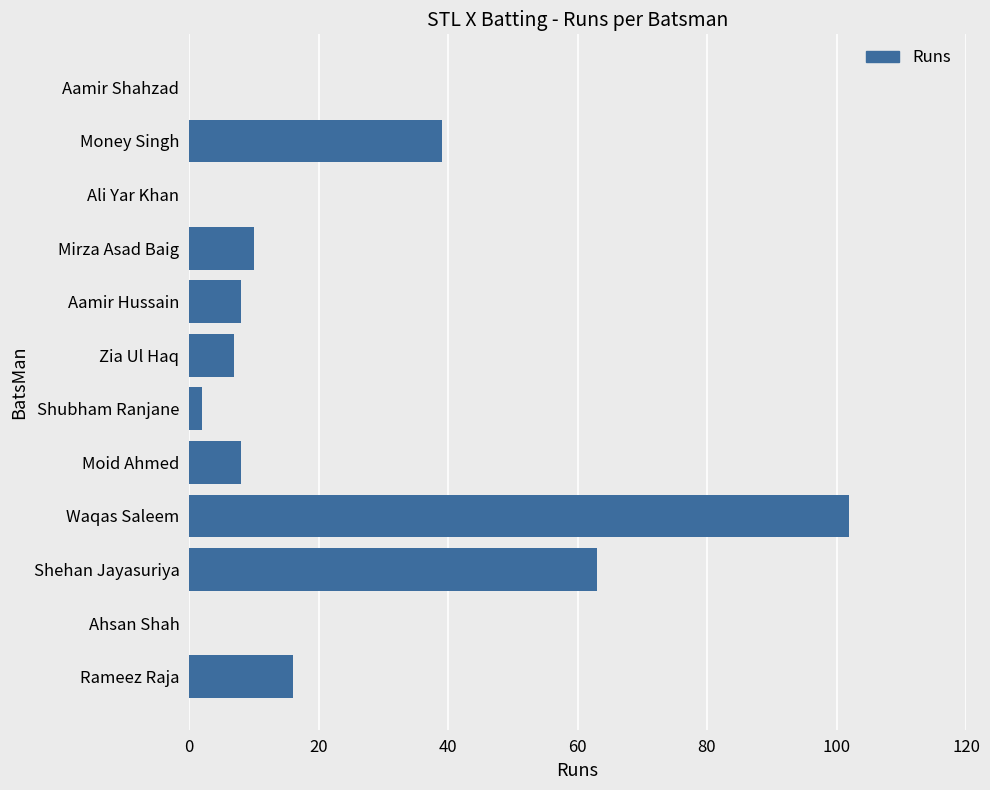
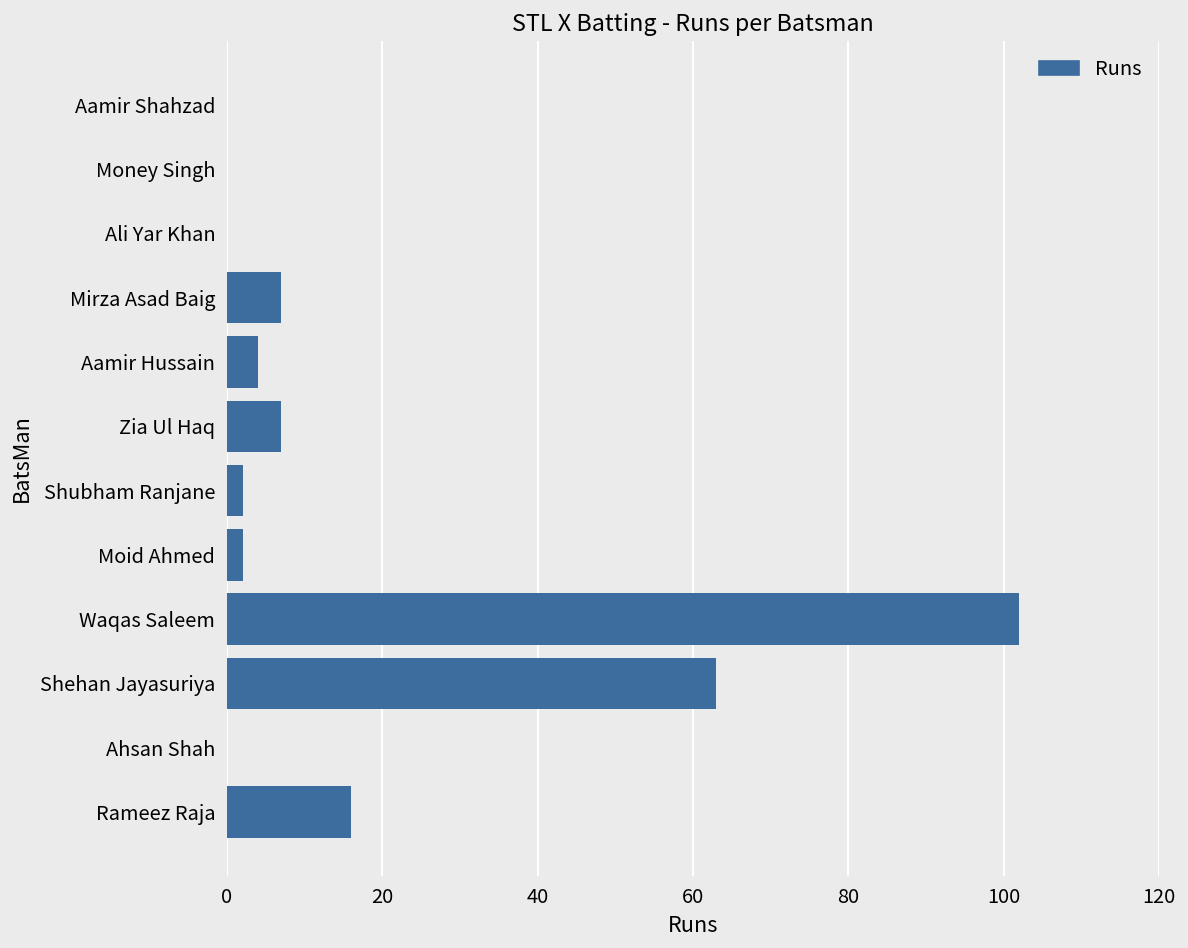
Money Singh: 39 -> 0
Mirza Asad Baig: 10 -> 7
Aamir Hussain: 8 -> 4
Moid Ahmed: 8 -> 2
